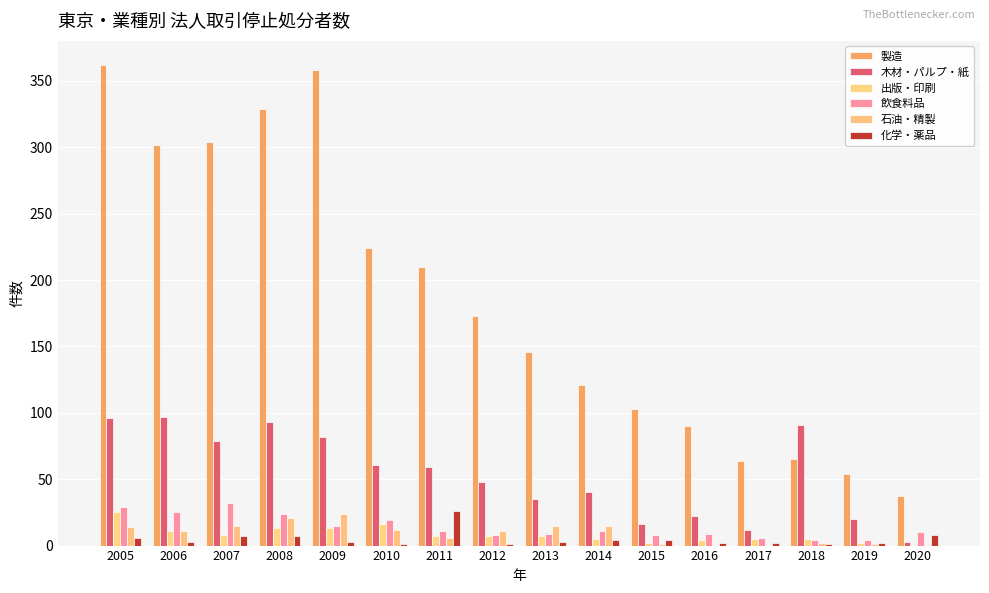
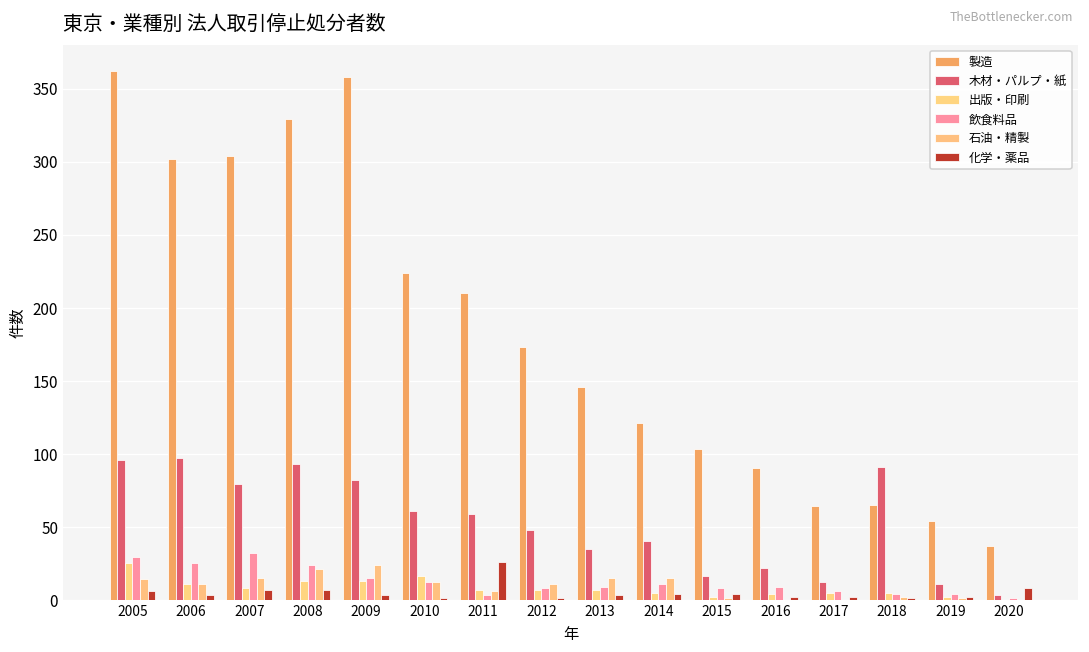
飲食料品, 2010: 19 -> 12
飲食料品, 2011: 11 -> 3
木材・パルプ・紙, 2019: 20 -> 11
飲食料品, 2020: 10 -> 1
